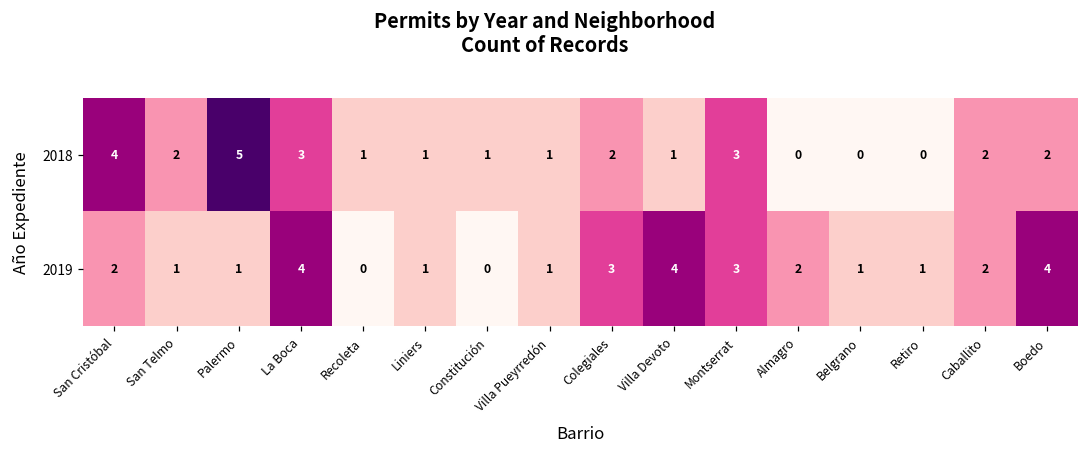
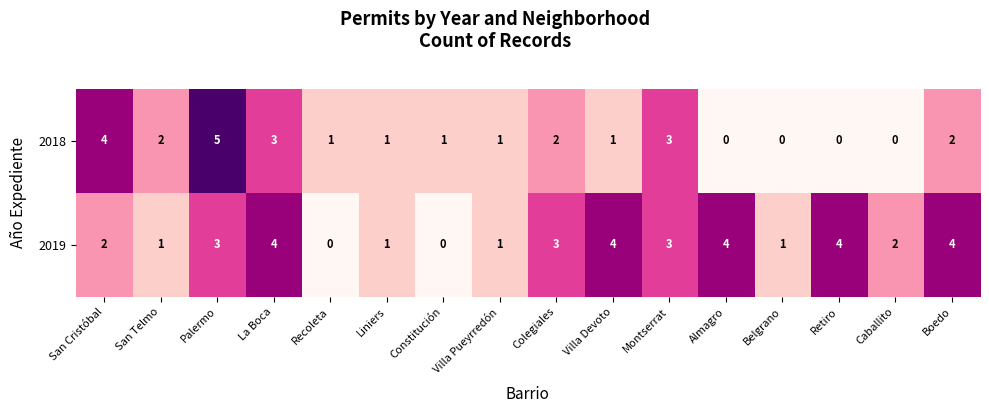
2018, Caballito: 2 -> 0
2019, Palermo: 1 -> 3
2019, Almagro: 2 -> 4
2019, Retiro: 1 -> 4
